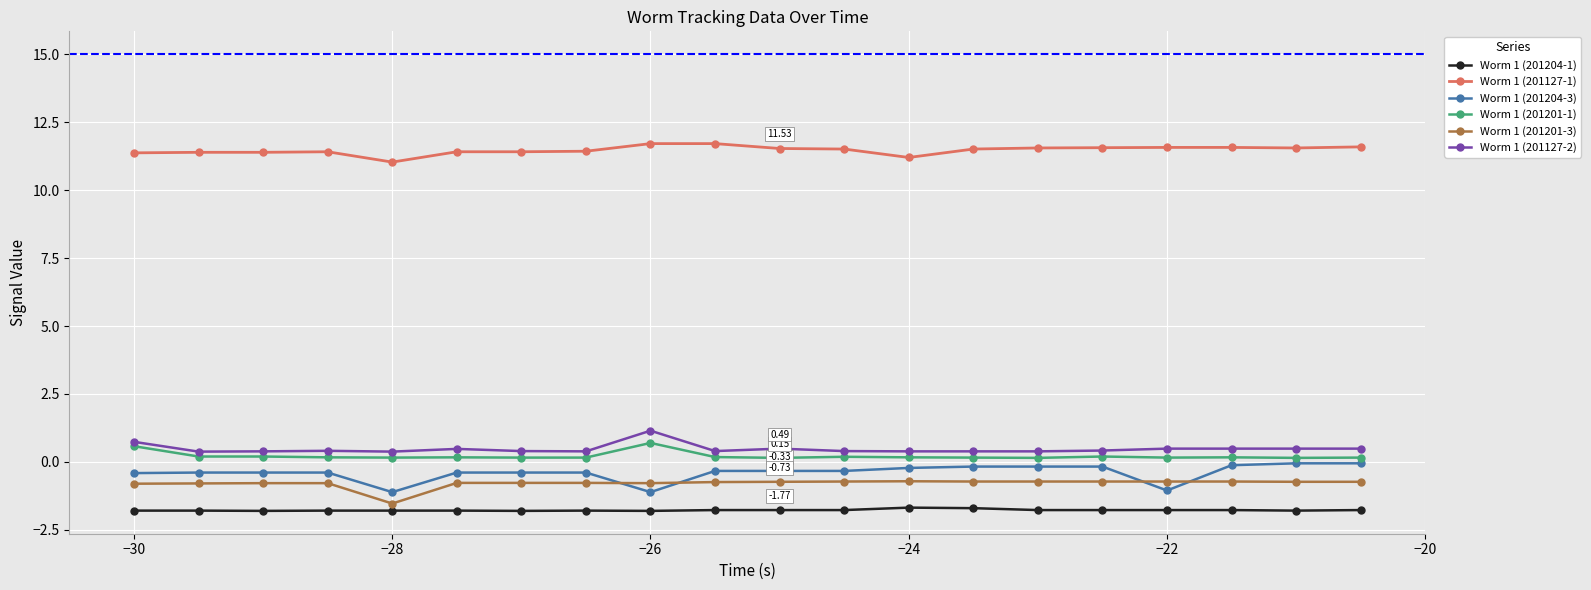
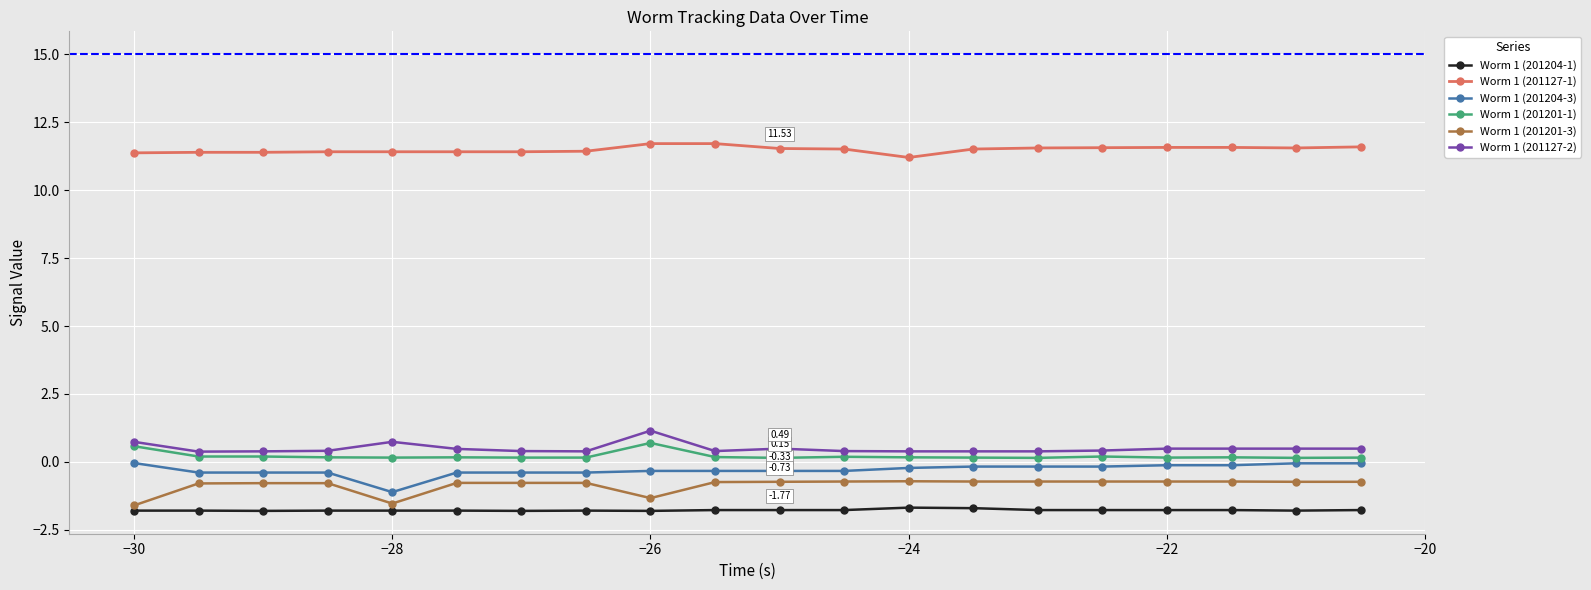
Worm 1 (201204-3), −30: -0.4 -> 0.0
Worm 1 (201201-3), −30: -0.8 -> -1.6
Worm 1 (201127-1), −28: 11.0 -> 11.4
Worm 1 (201127-2), −28: 0.4 -> 0.7
Worm 1 (201204-3), −26: -1.1 -> -0.3
Worm 1 (201201-3), −26: -0.8 -> -1.3
Worm 1 (201204-3), −22: -1.1 -> -0.1
